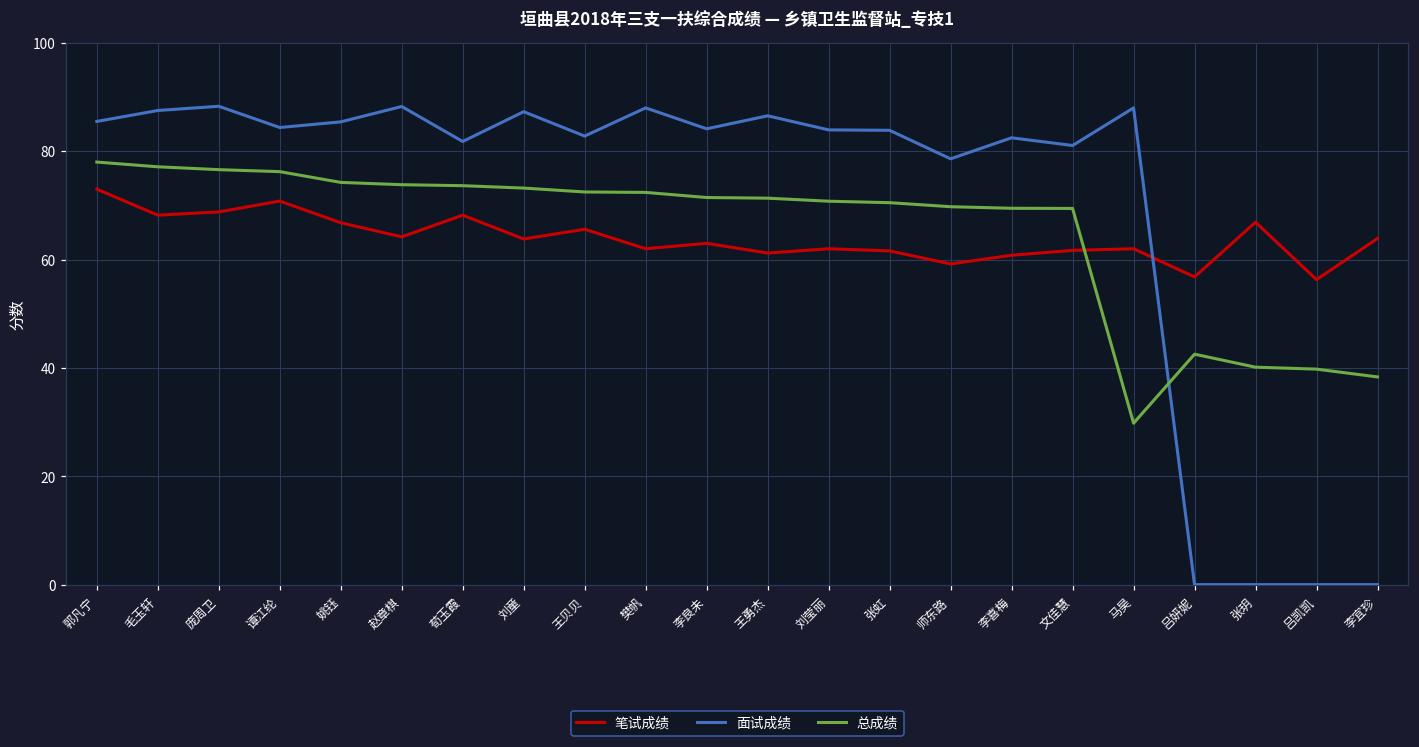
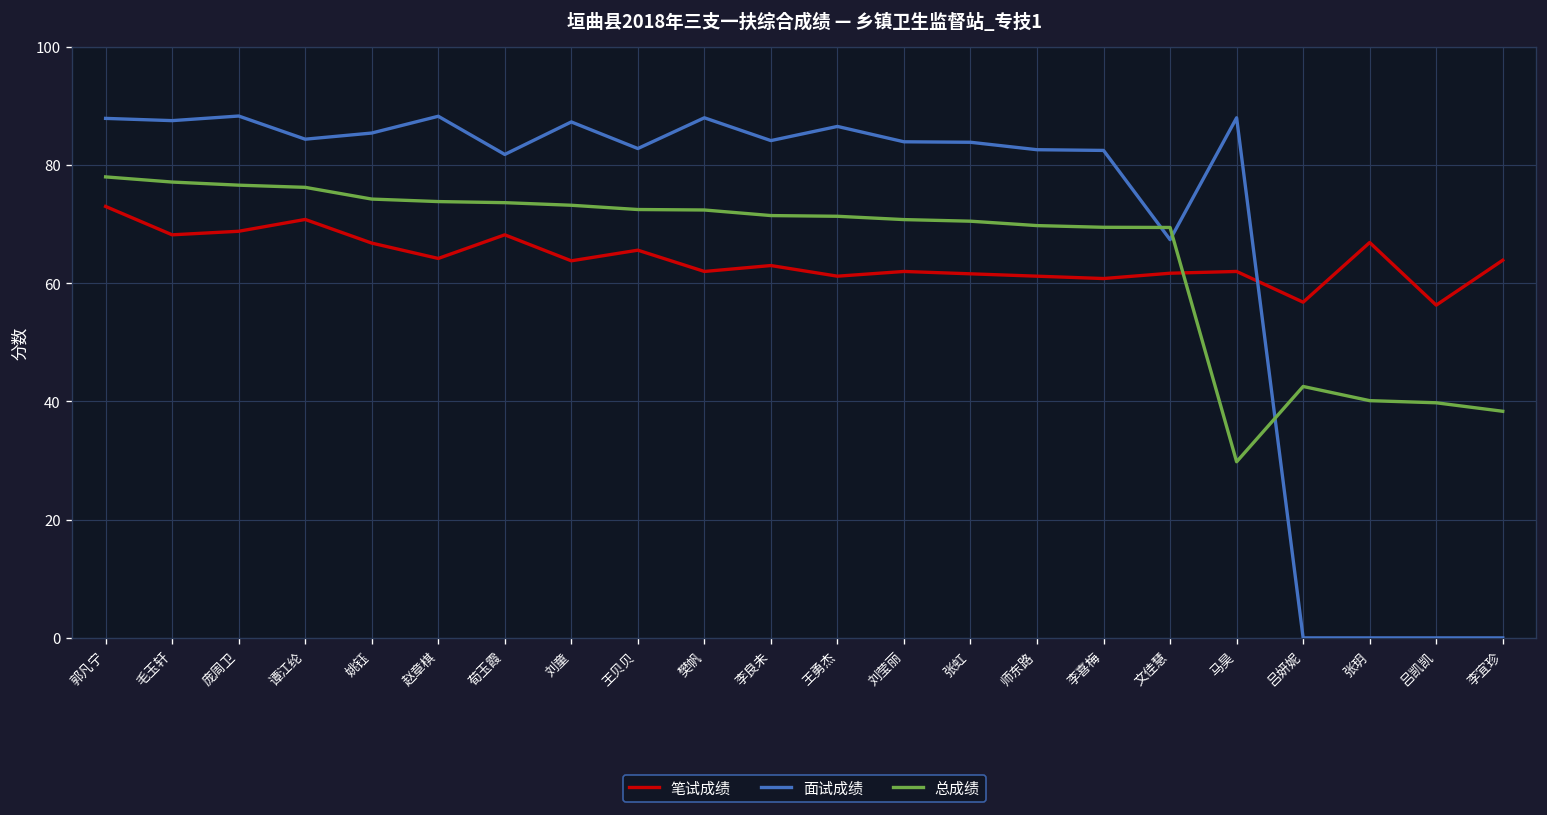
面试成绩, 郭凡宁: 86 -> 88
笔试成绩, 师东路: 59 -> 61
面试成绩, 师东路: 79 -> 83
面试成绩, 文佳慧: 81 -> 67
